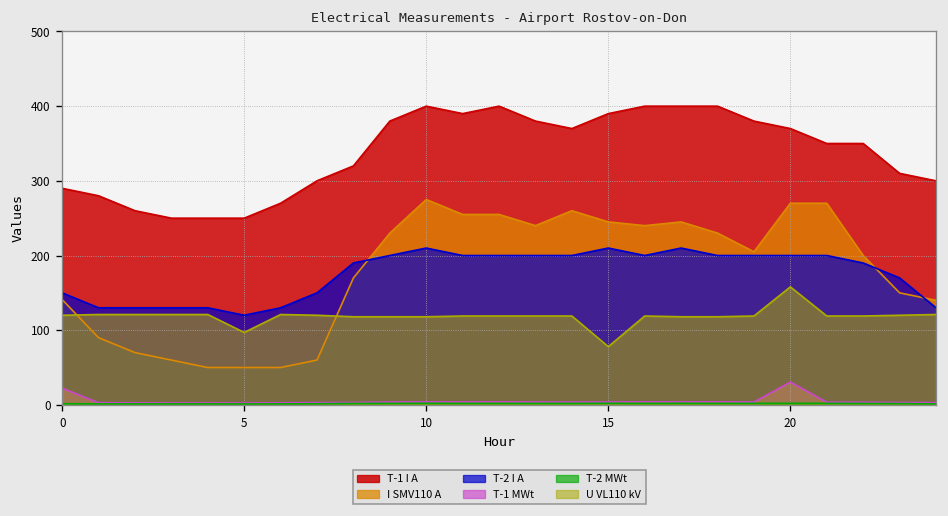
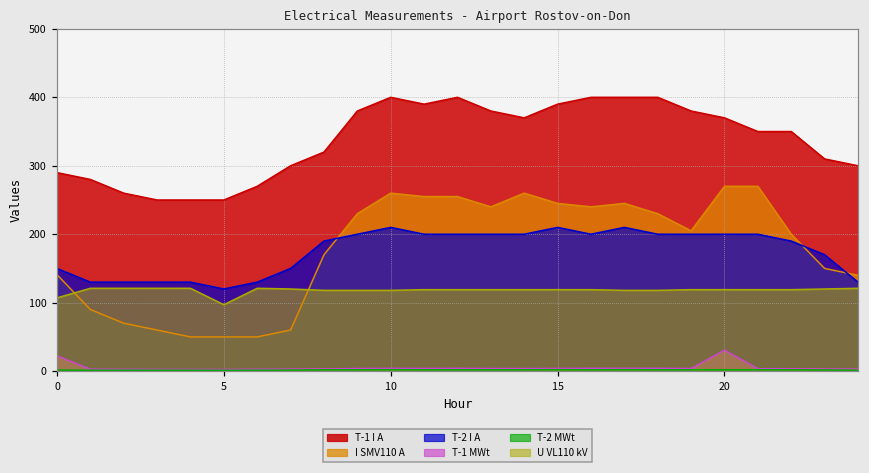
U VL110 kV, 0: 120 -> 110
I SMV110 A, 10: 280 -> 260
U VL110 kV, 15: 80 -> 120
U VL110 kV, 20: 160 -> 120
